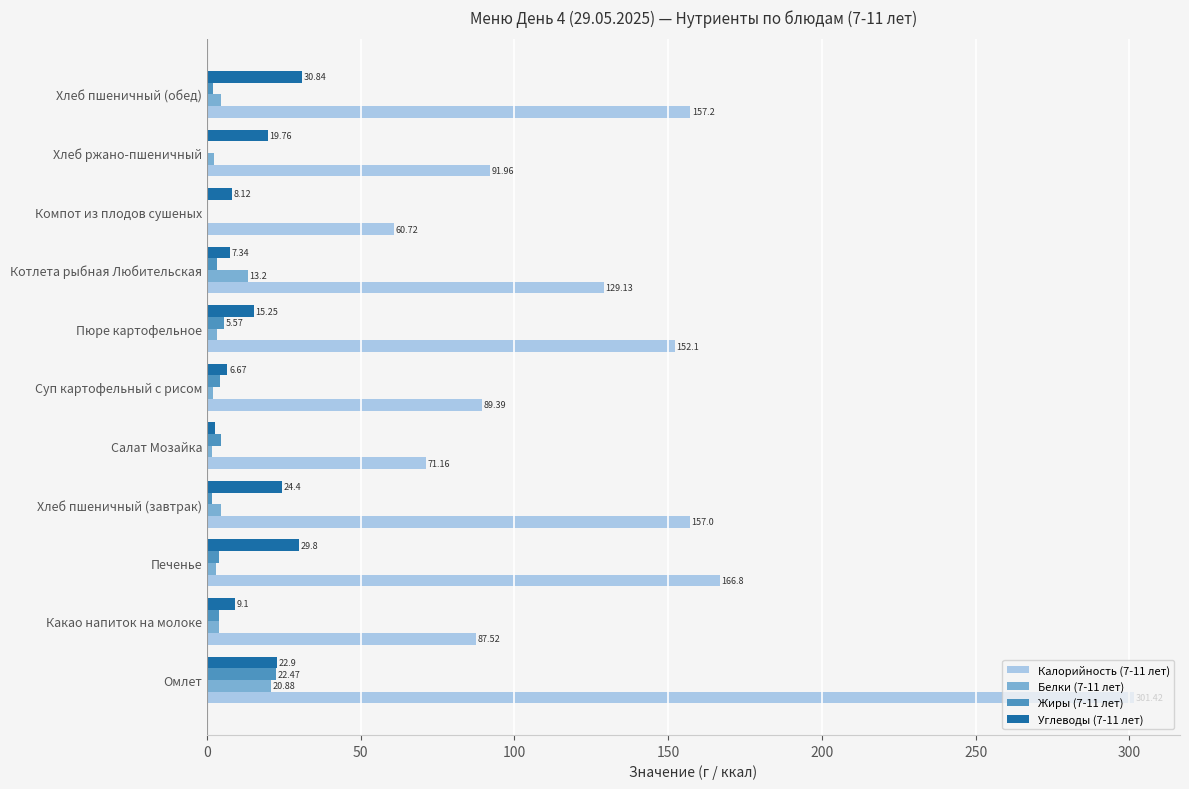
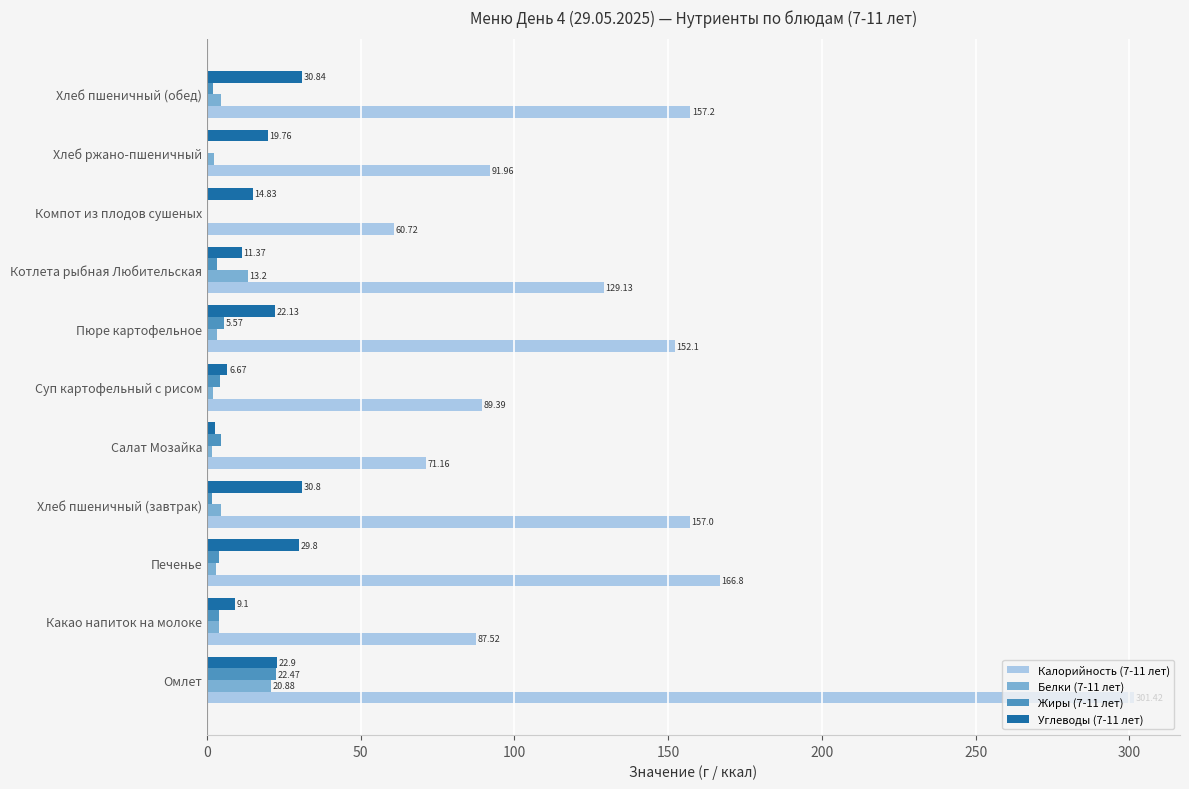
Углеводы (7-11 лет), Компот из плодов сушеных: 8.12 -> 14.83
Углеводы (7-11 лет), Котлета рыбная Любительская: 7.34 -> 11.37
Углеводы (7-11 лет), Пюре картофельное: 15.25 -> 22.13
Углеводы (7-11 лет), Хлеб пшеничный (завтрак): 24.4 -> 30.8
